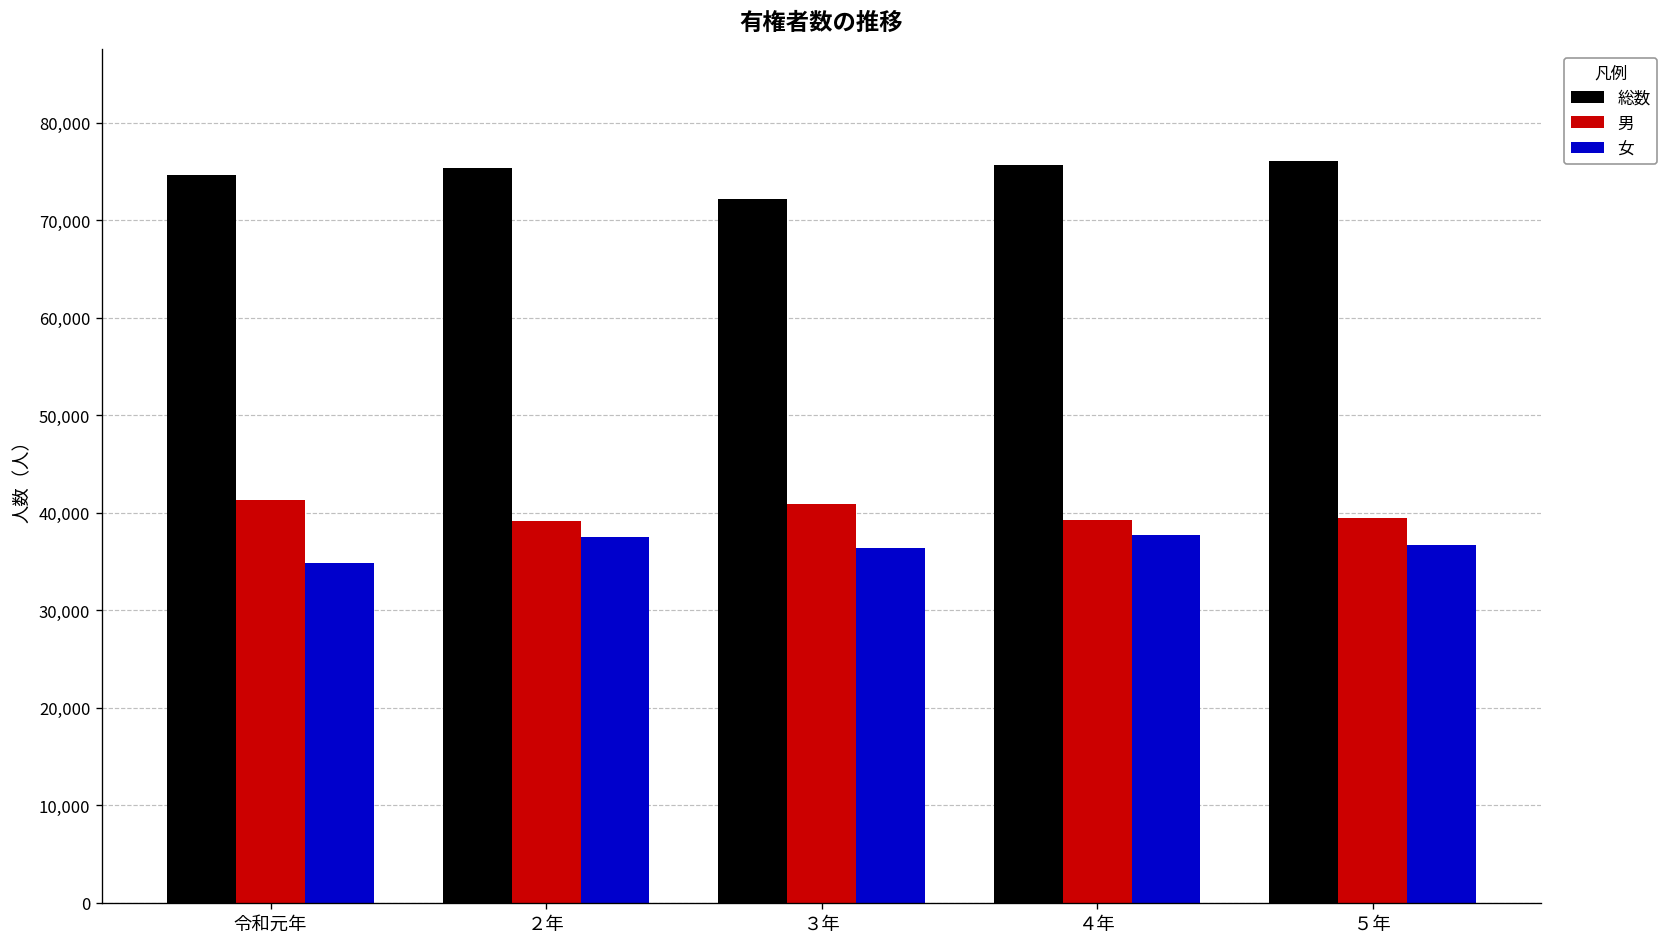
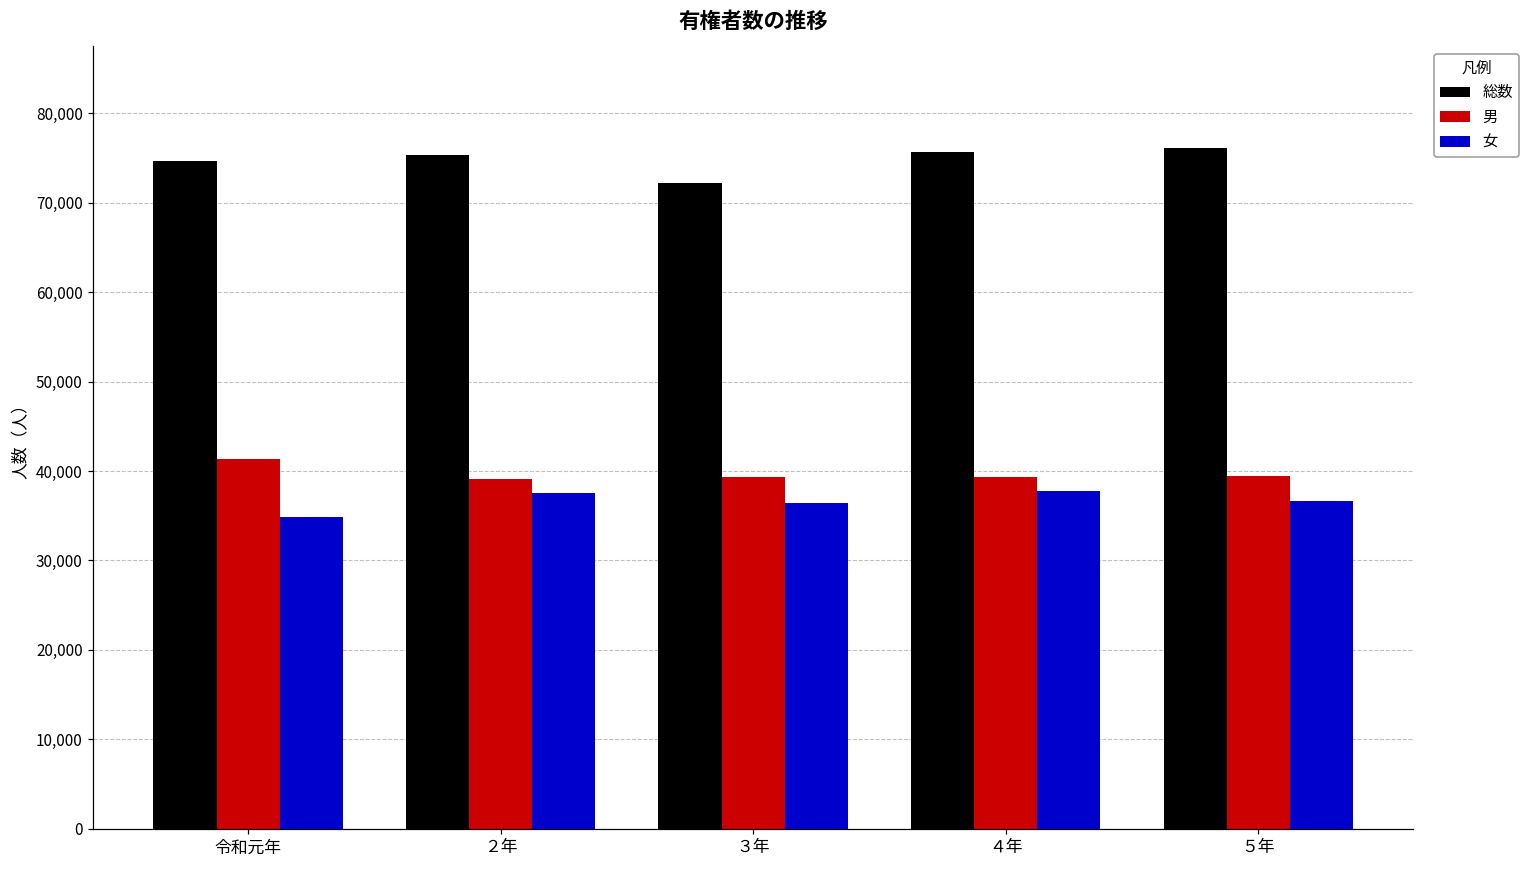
男, ３年: 41,000 -> 39,000
